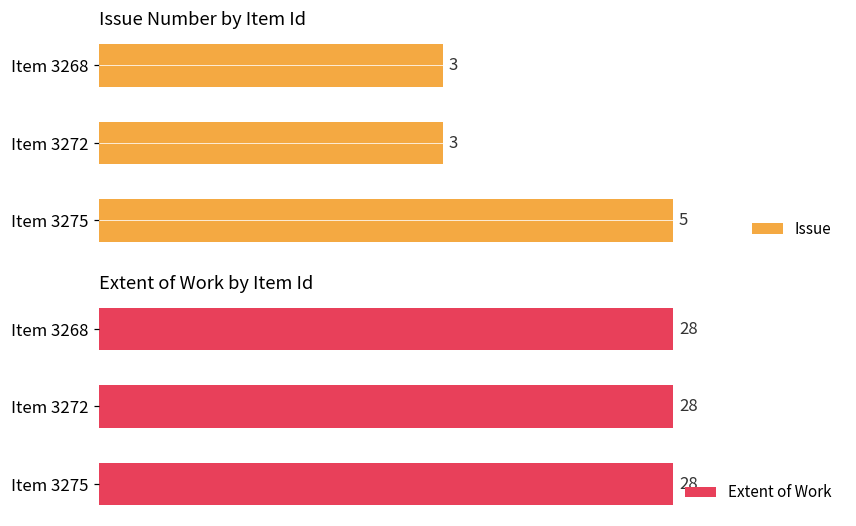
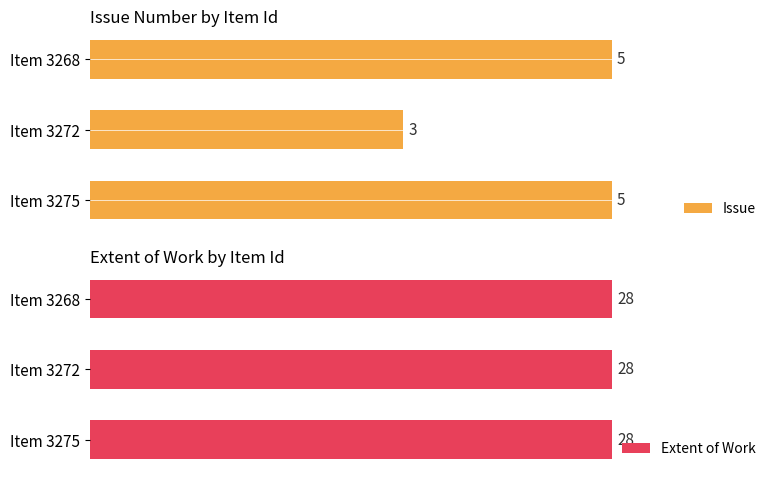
Issue Number by Item Id, Item 3268: 3 -> 5
